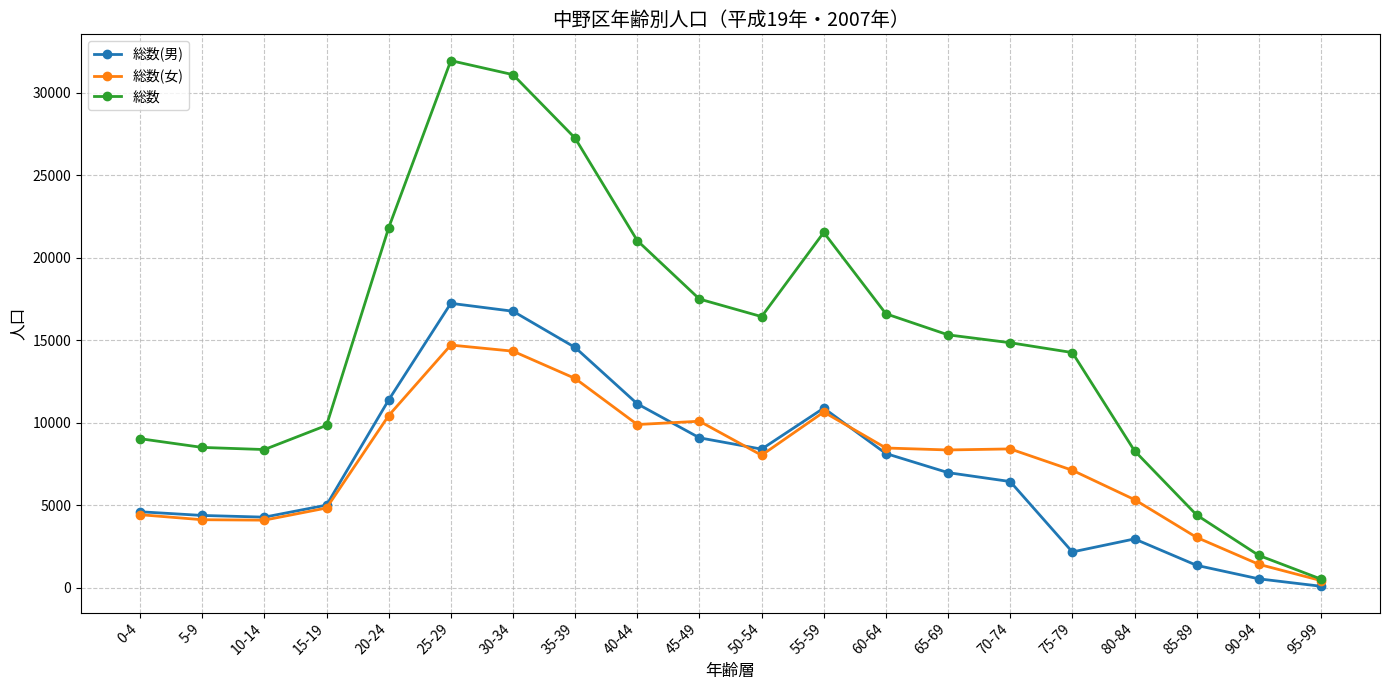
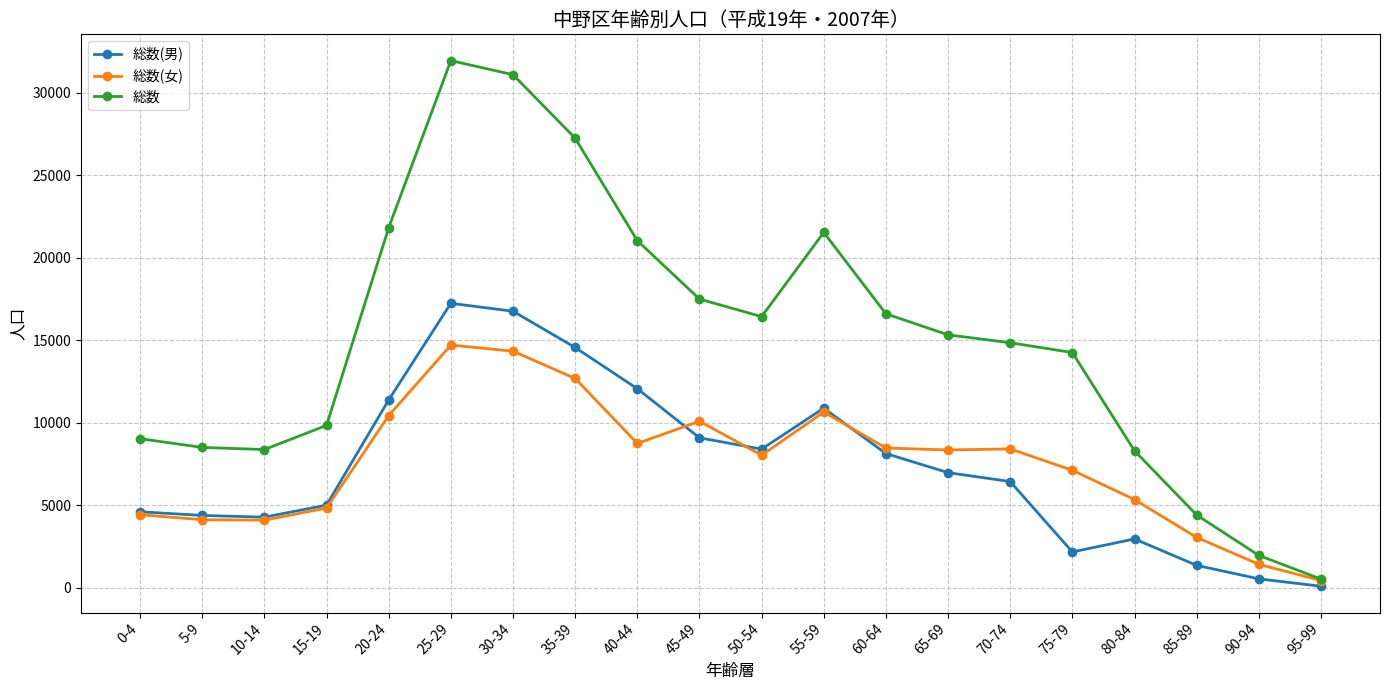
総数(男), 40-44: 11100 -> 12100
総数(女), 40-44: 9900 -> 8700
